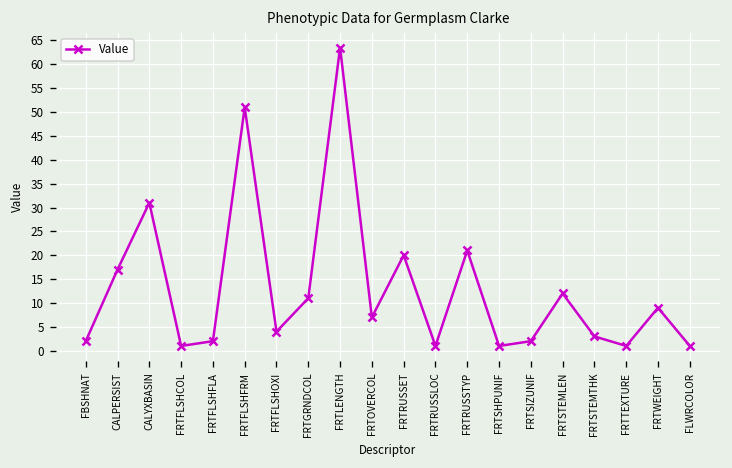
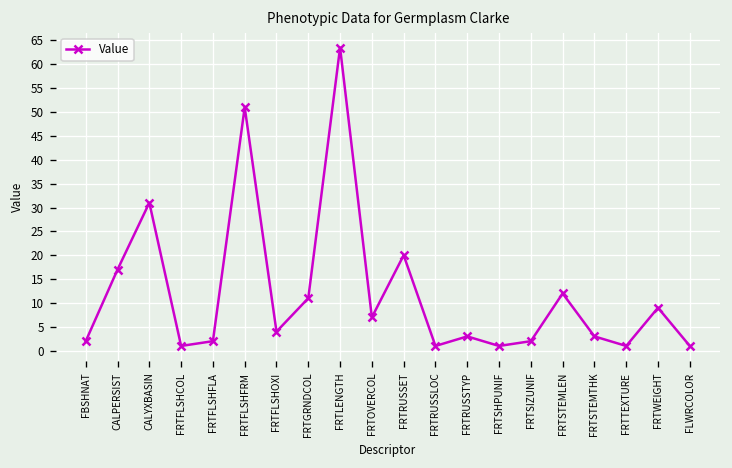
FRTRUSSTYP: 21 -> 3
